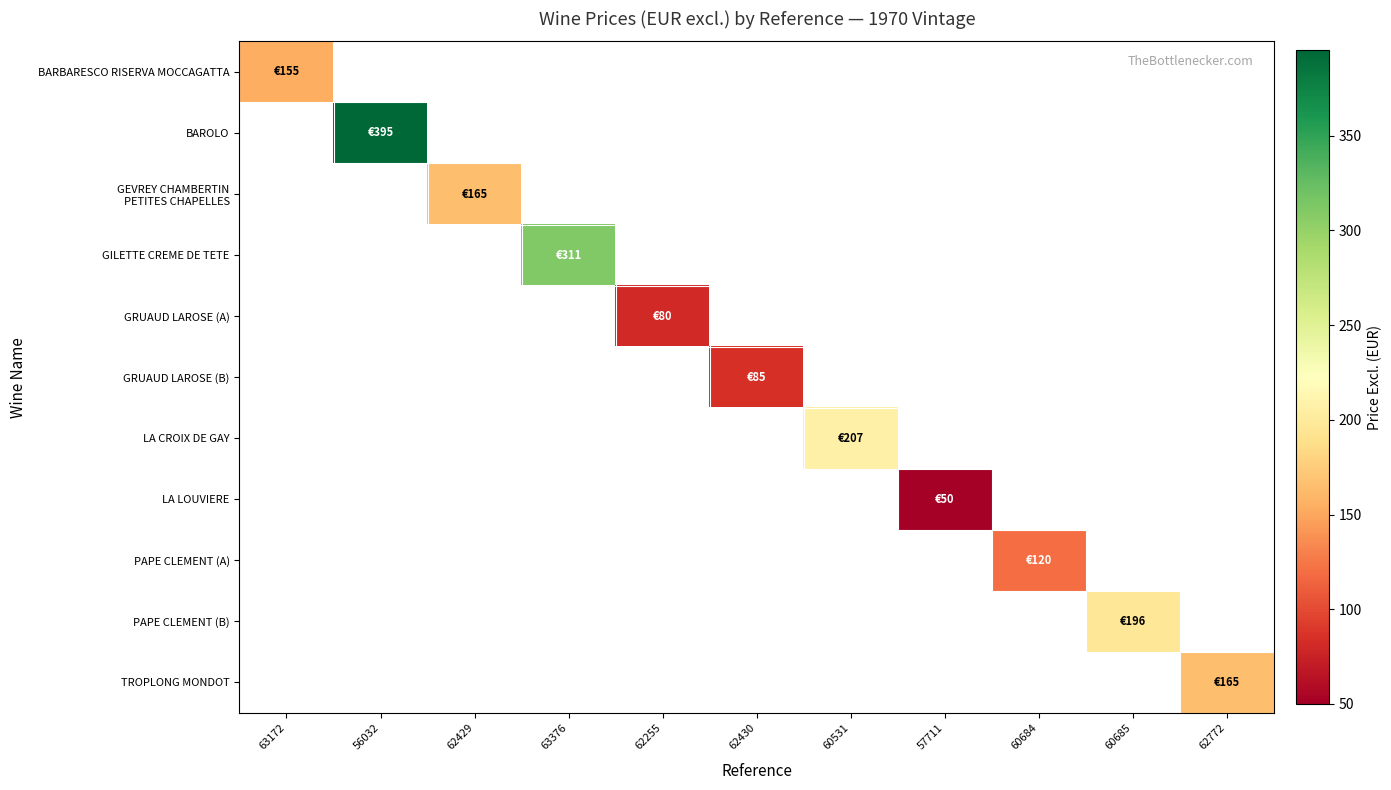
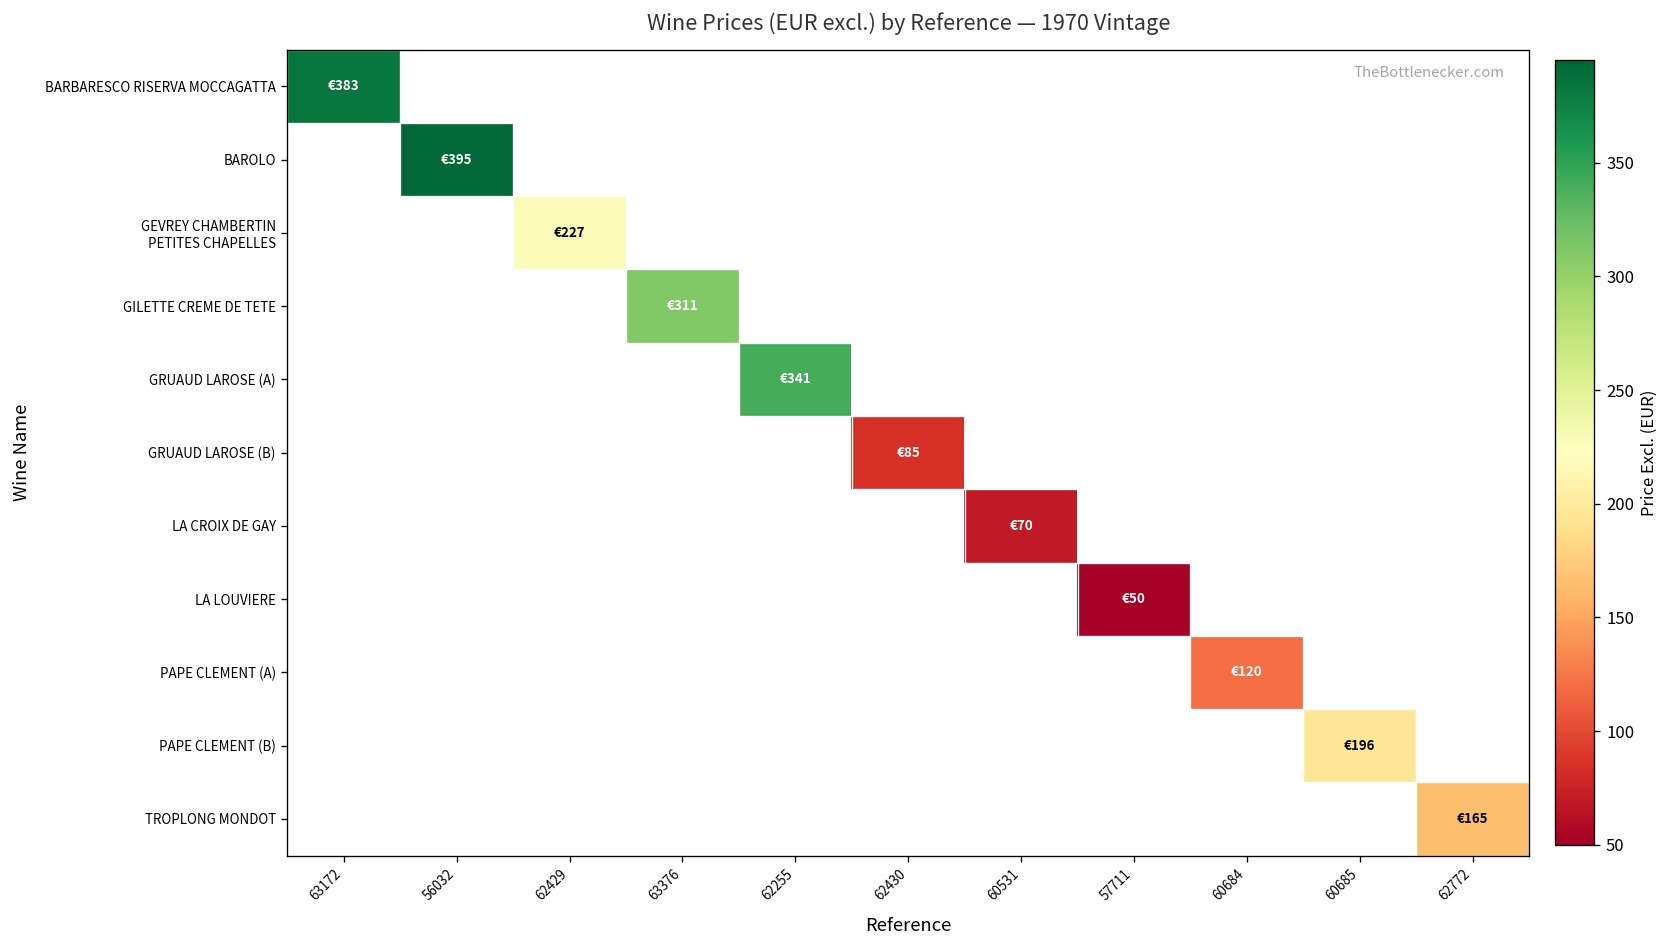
BARBARESCO RISERVA MOCCAGATTA, 63172: €155 -> €383
GEVREY CHAMBERTIN PETITES CHAPELLES, 62429: €165 -> €227
GRUAUD LAROSE (A), 62255: €80 -> €341
LA CROIX DE GAY, 60531: €207 -> €70
